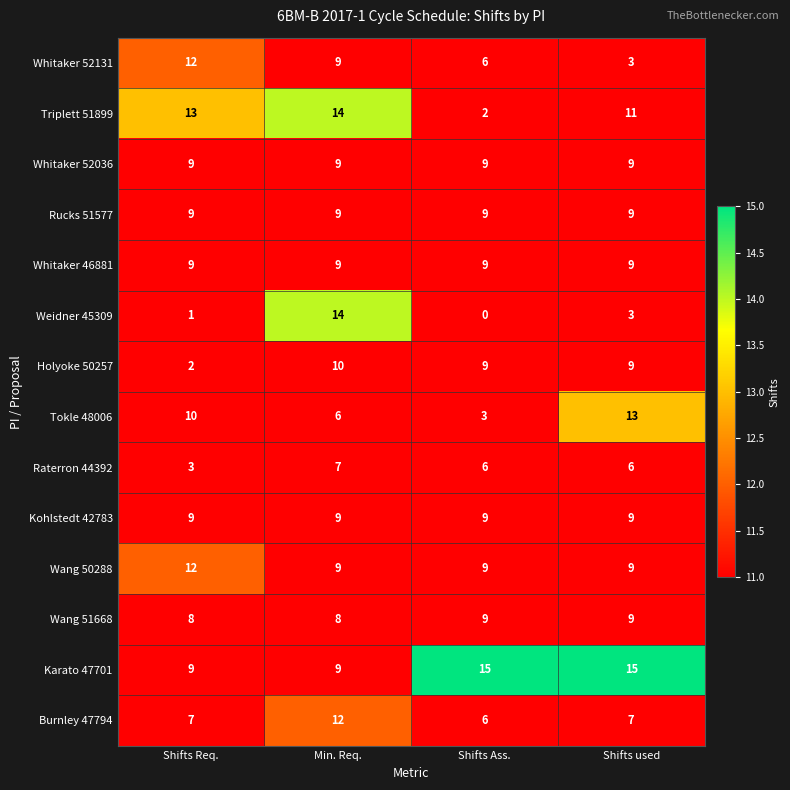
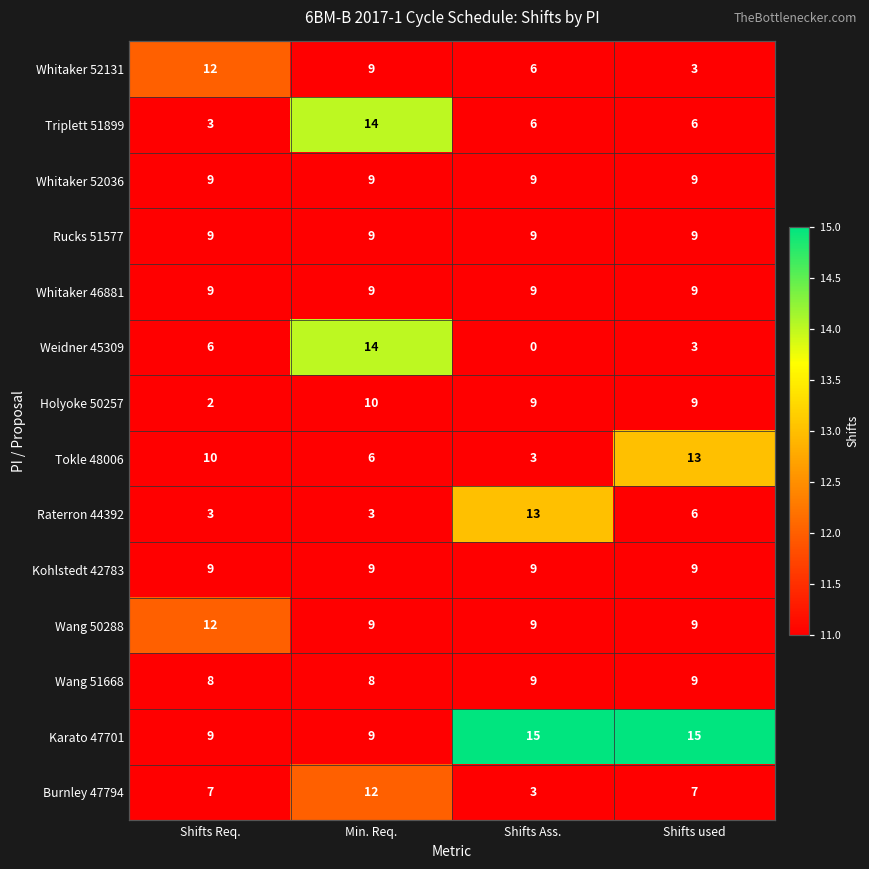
Triplett 51899, Shifts Req.: 13 -> 3
Triplett 51899, Shifts Ass.: 2 -> 6
Triplett 51899, Shifts used: 11 -> 6
Weidner 45309, Shifts Req.: 1 -> 6
Raterron 44392, Min. Req.: 7 -> 3
Raterron 44392, Shifts Ass.: 6 -> 13
Burnley 47794, Shifts Ass.: 6 -> 3
